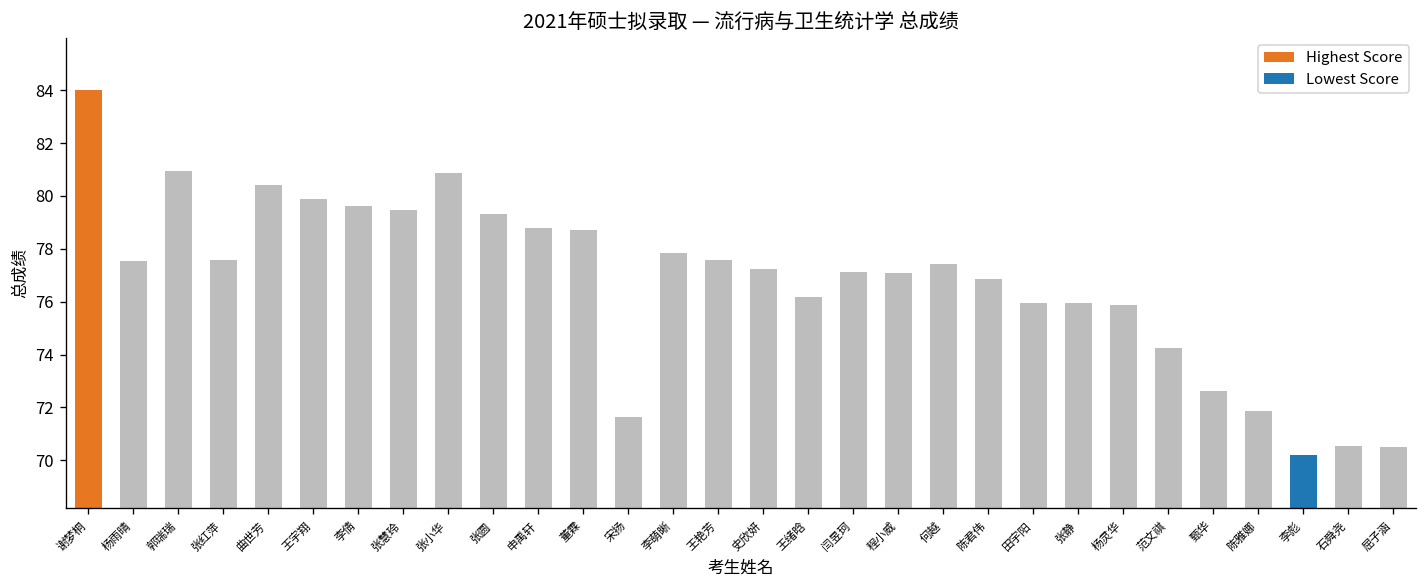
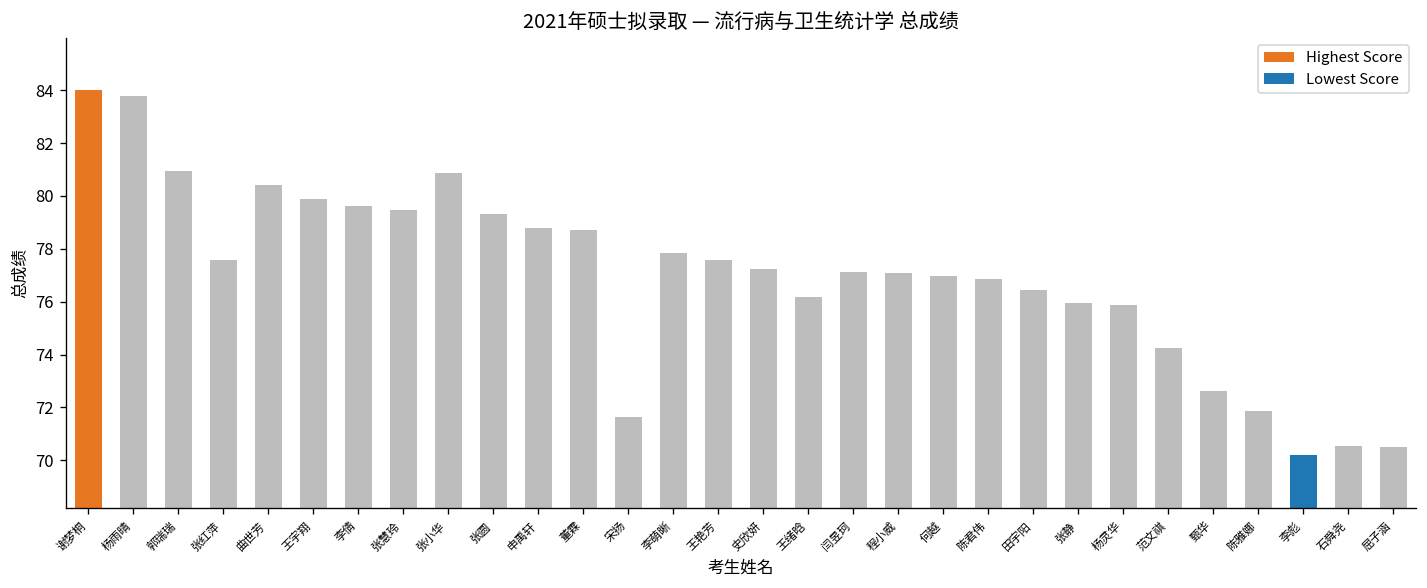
杨雨晴: 77.5 -> 83.8
何越: 77.4 -> 77.0
田宇阳: 76.0 -> 76.4
